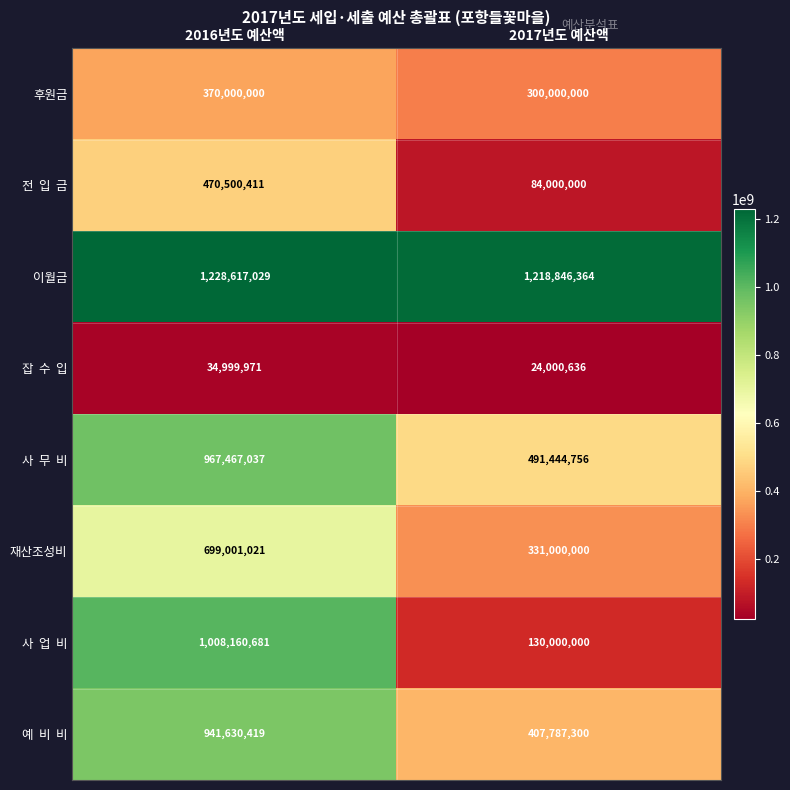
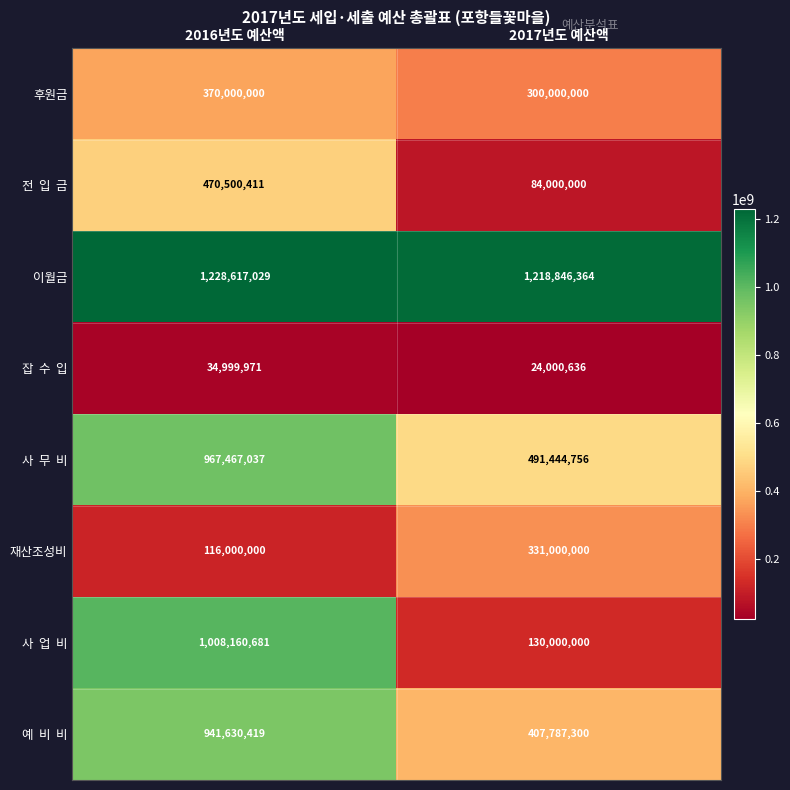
재산조성비, 2016년도 예산액: 699,001,021 -> 116,000,000
